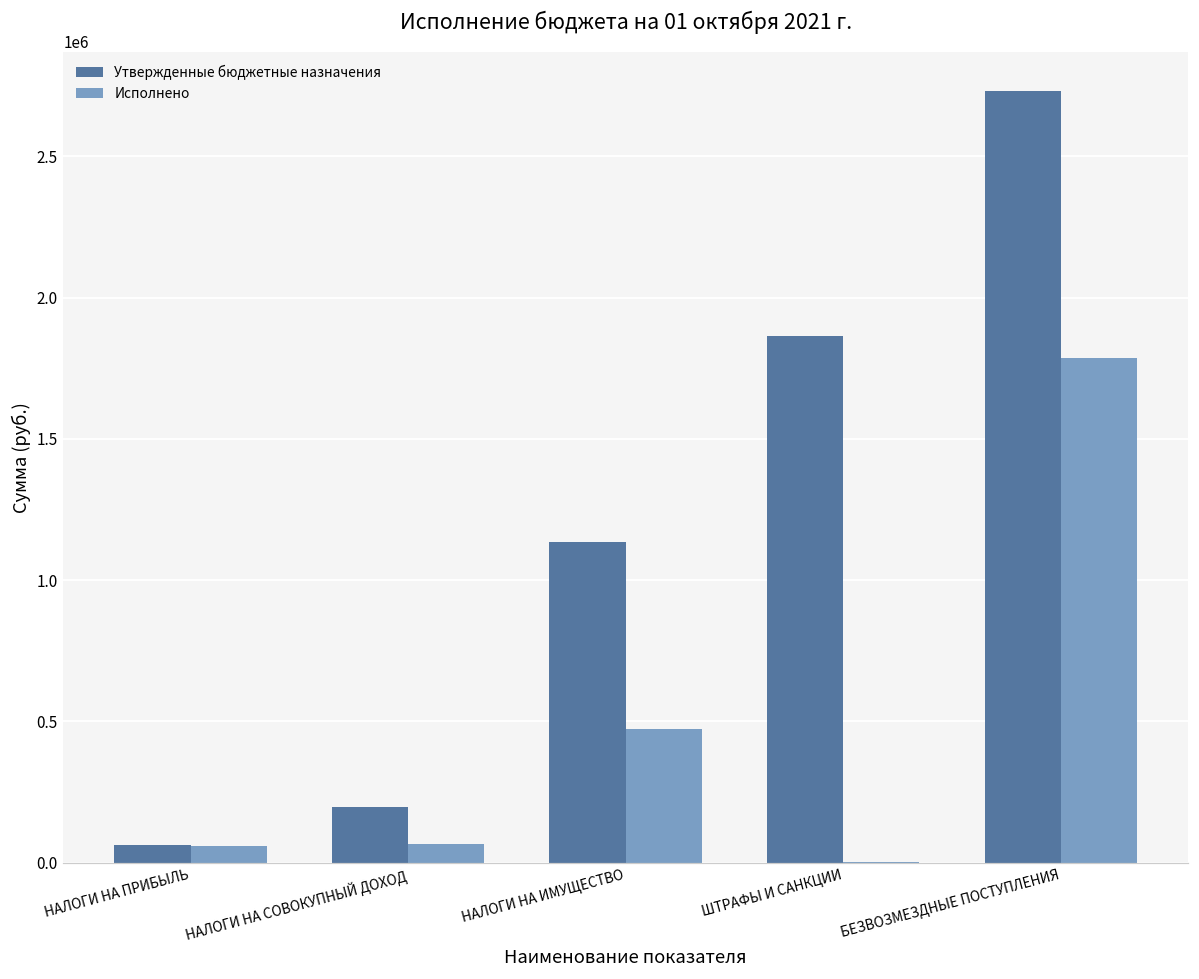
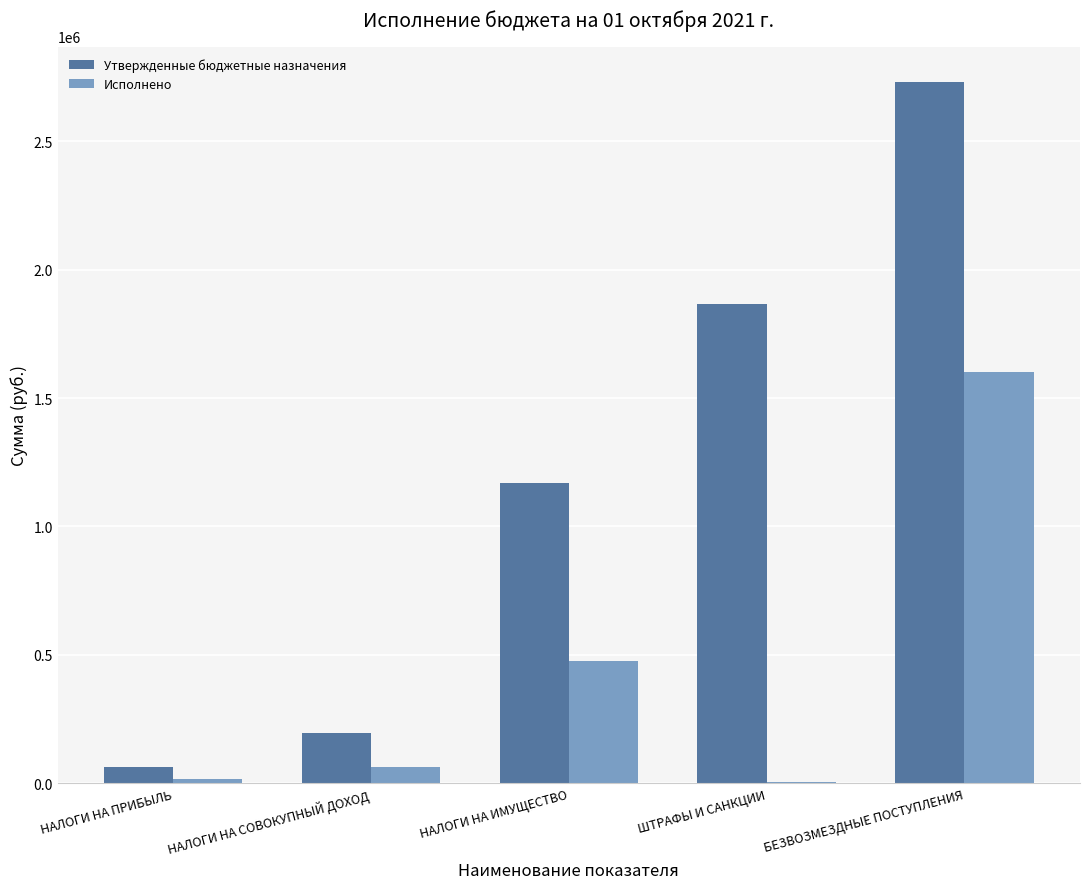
Исполнено, НАЛОГИ НА ПРИБЫЛЬ: 60000 -> 20000
Утвержденные бюджетные назначения, НАЛОГИ НА ИМУЩЕСТВО: 1130000 -> 1170000
Исполнено, БЕЗВОЗМЕЗДНЫЕ ПОСТУПЛЕНИЯ: 1790000 -> 1600000
